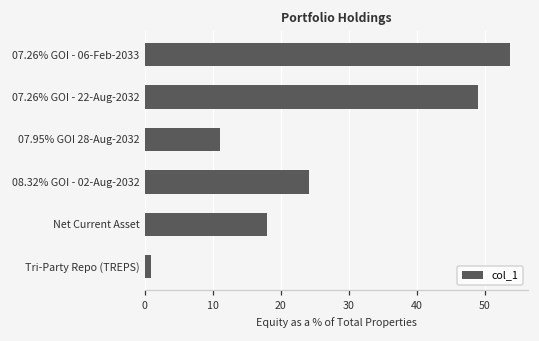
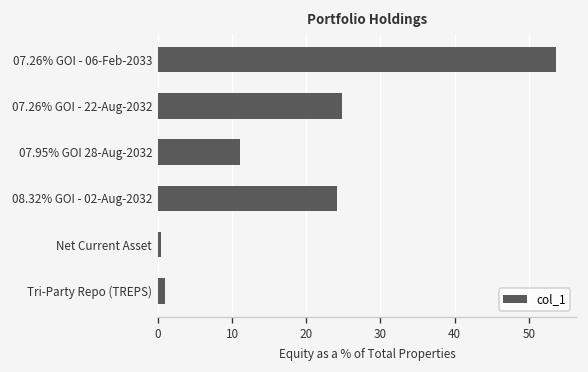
07.26% GOI - 22-Aug-2032: 49 -> 25
Net Current Asset: 18 -> 0
